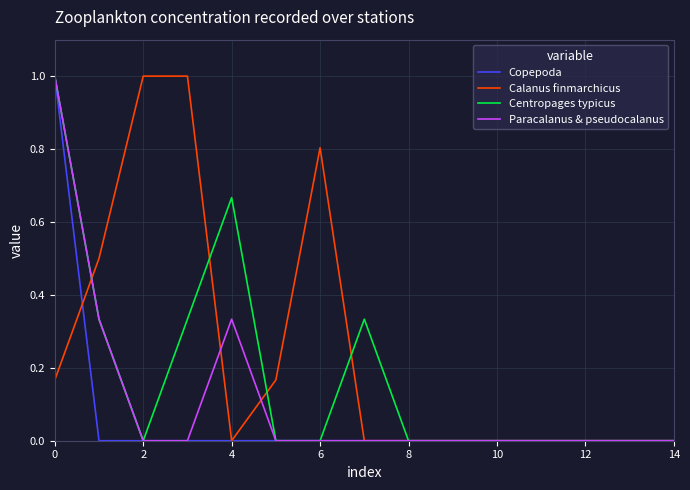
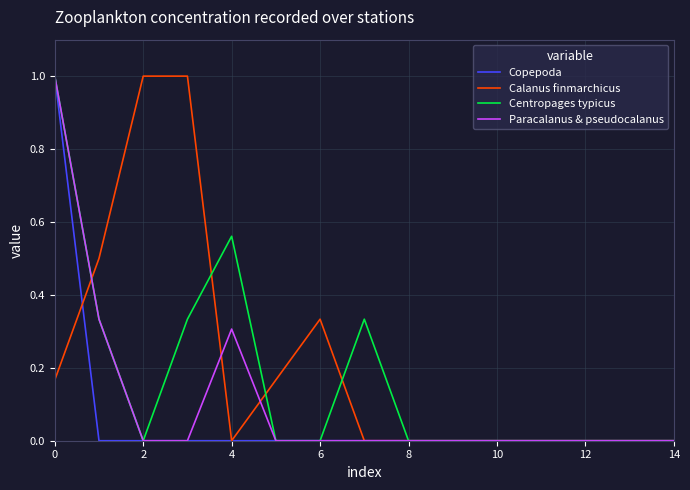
Centropages typicus, 4: 0.67 -> 0.56
Paracalanus & pseudocalanus, 4: 0.33 -> 0.31
Calanus finmarchicus, 6: 0.80 -> 0.33
